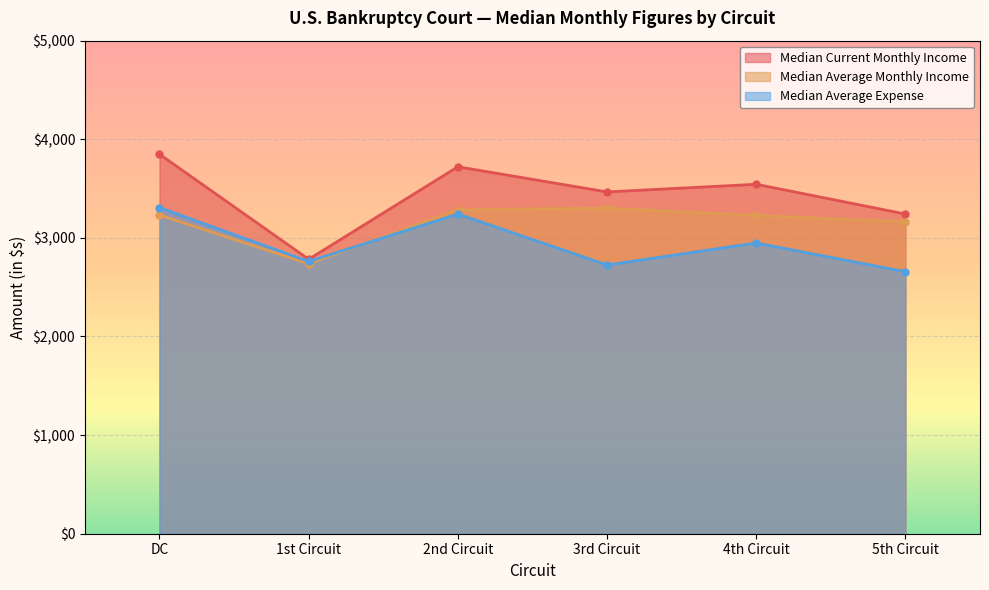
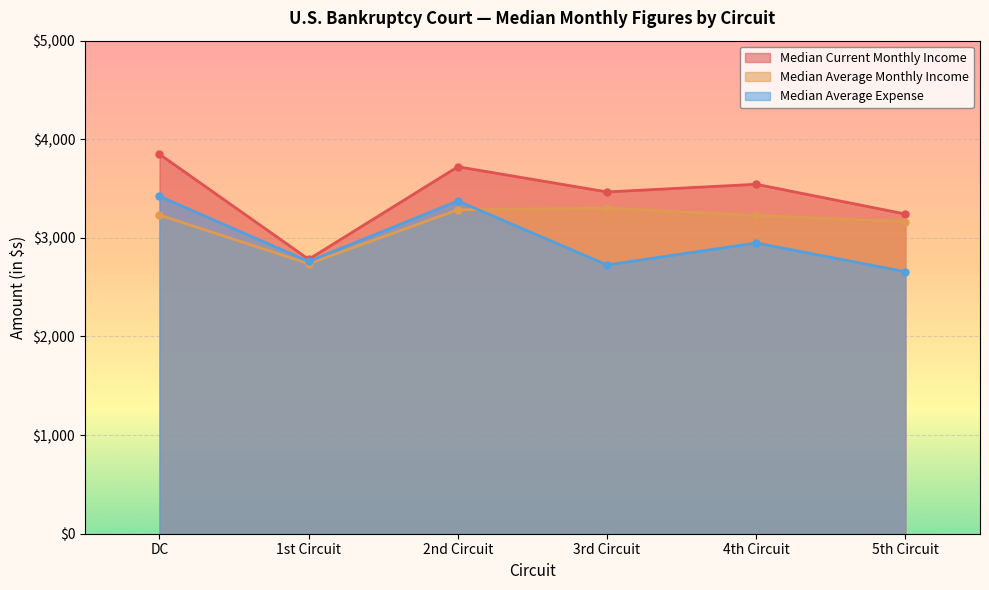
Median Average Expense, DC: $3,300 -> $3,400
Median Average Expense, 2nd Circuit: $3,200 -> $3,400
